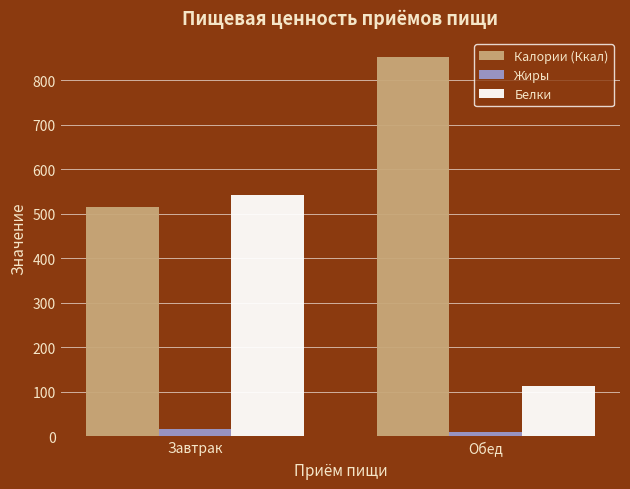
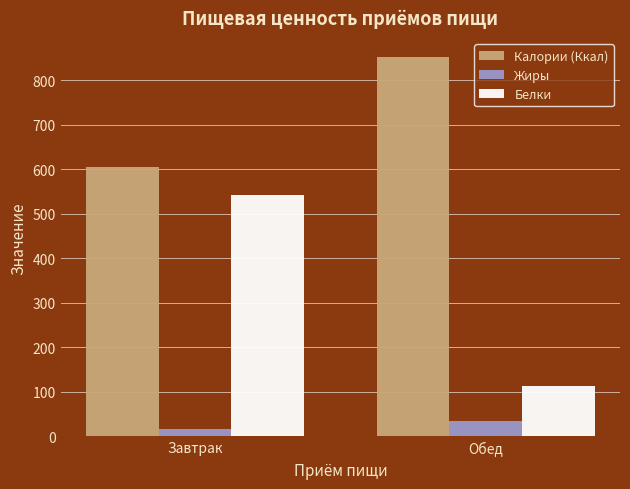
Калории (Ккал), Завтрак: 520 -> 610
Жиры, Обед: 10 -> 30
